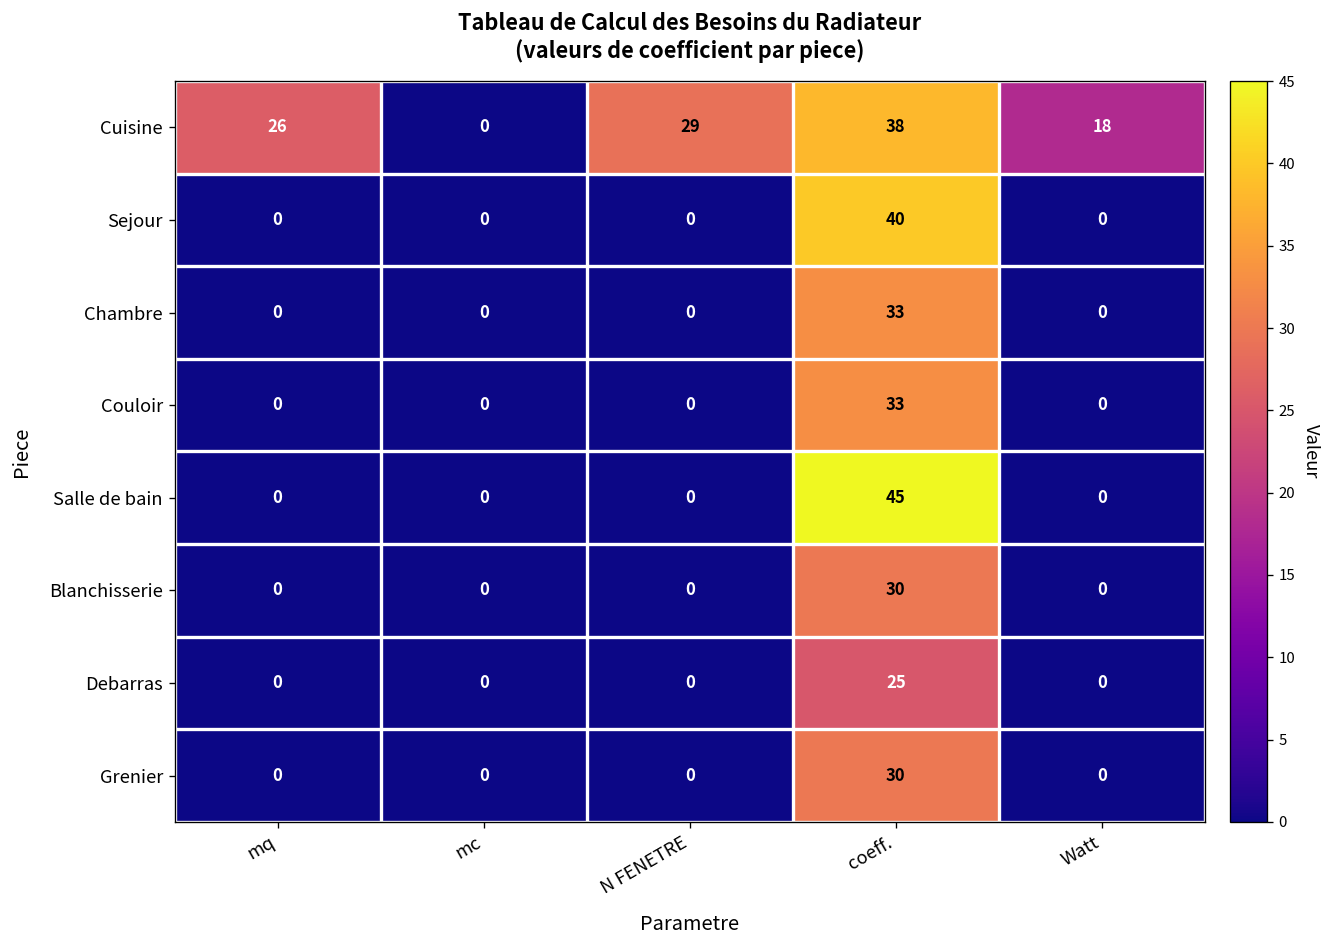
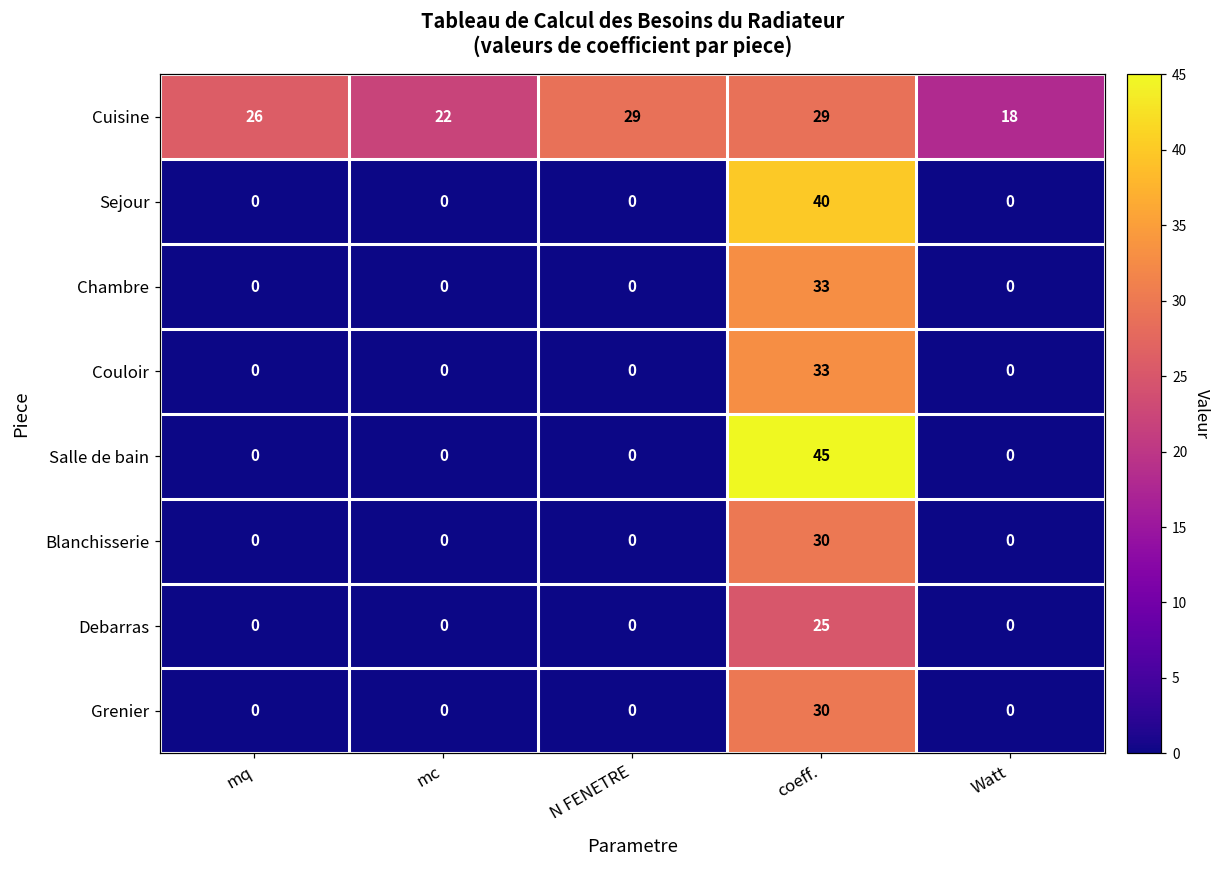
Cuisine, mc: 0 -> 22
Cuisine, coeff.: 38 -> 29
